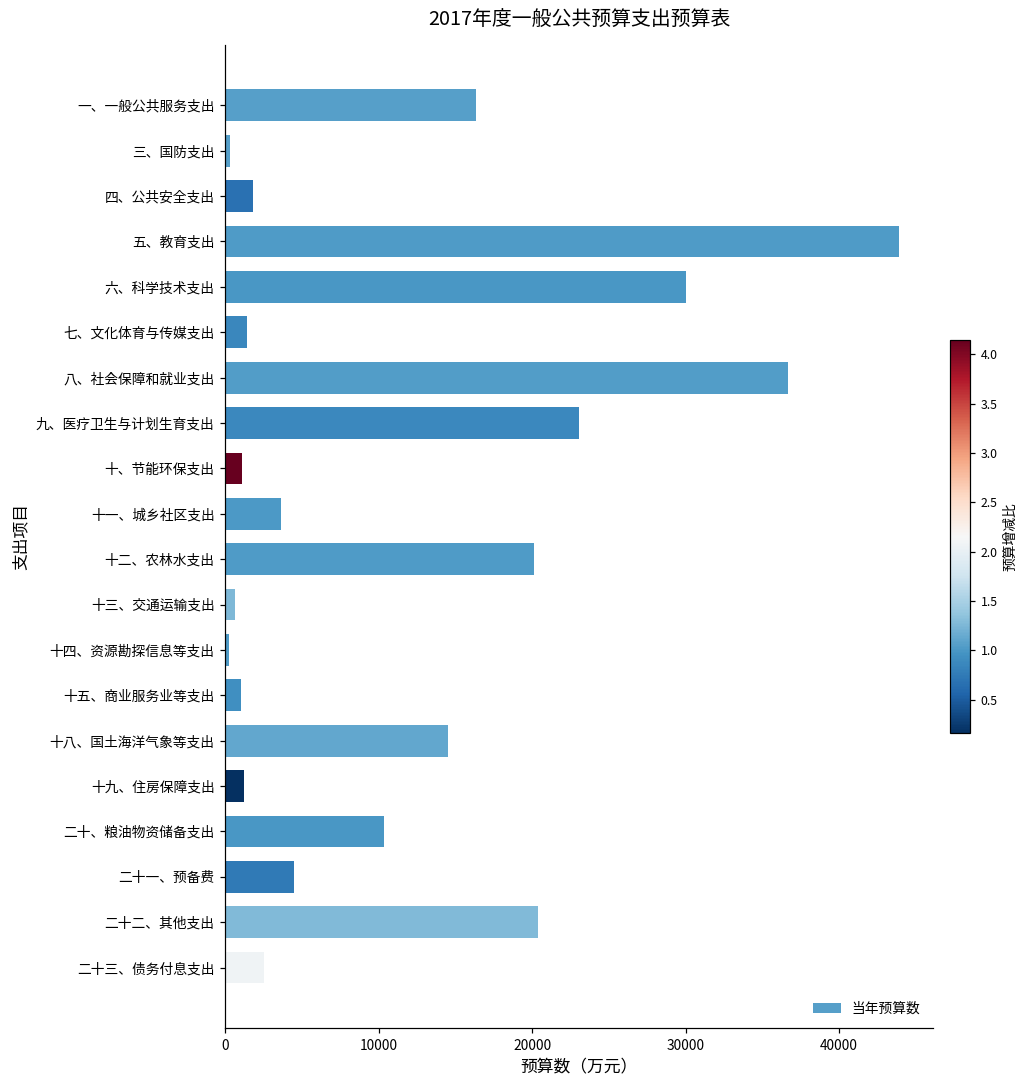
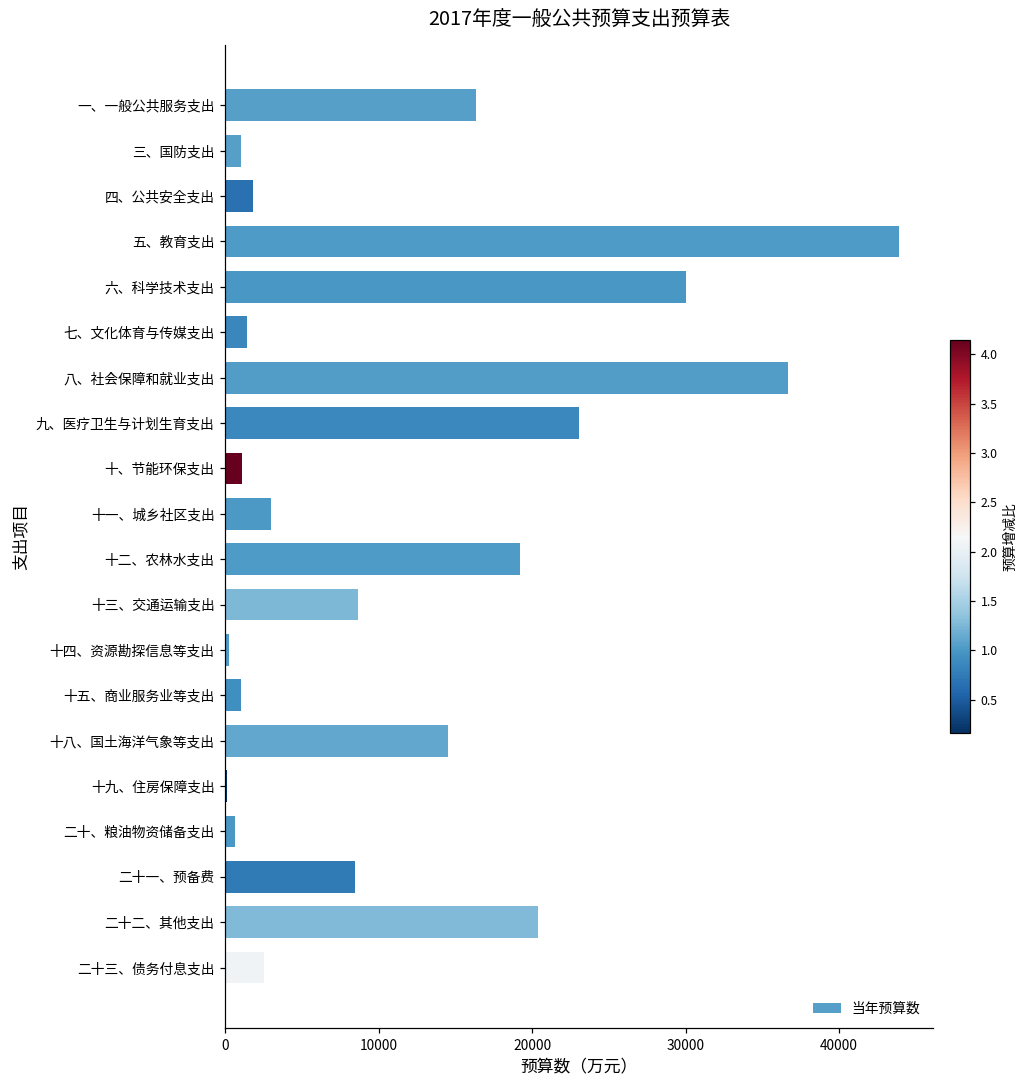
三、国防支出: 300 -> 1000
十一、城乡社区支出: 3700 -> 3000
十二、农林水支出: 20100 -> 19200
十三、交通运输支出: 600 -> 8600
十九、住房保障支出: 1200 -> 100
二十、粮油物资储备支出: 10400 -> 600
二十一、预备费: 4500 -> 8500
